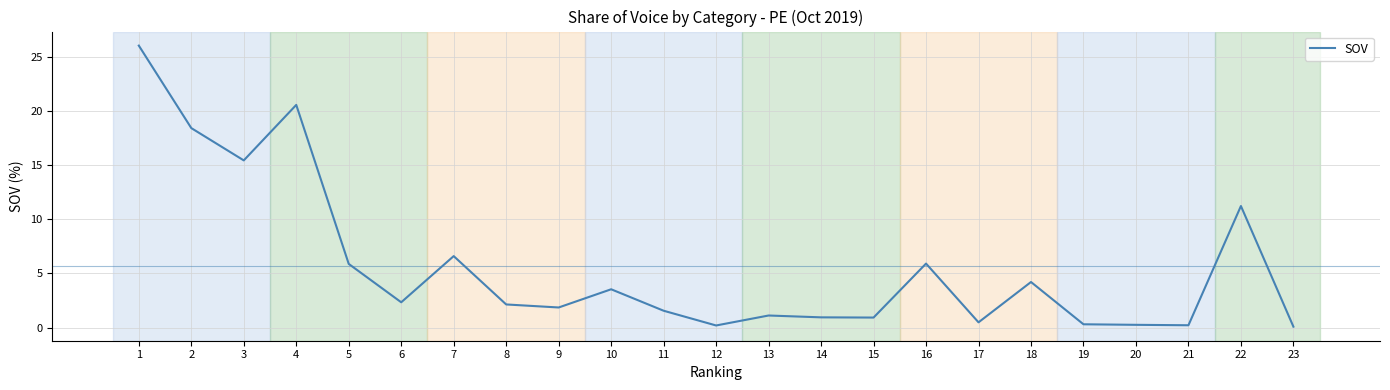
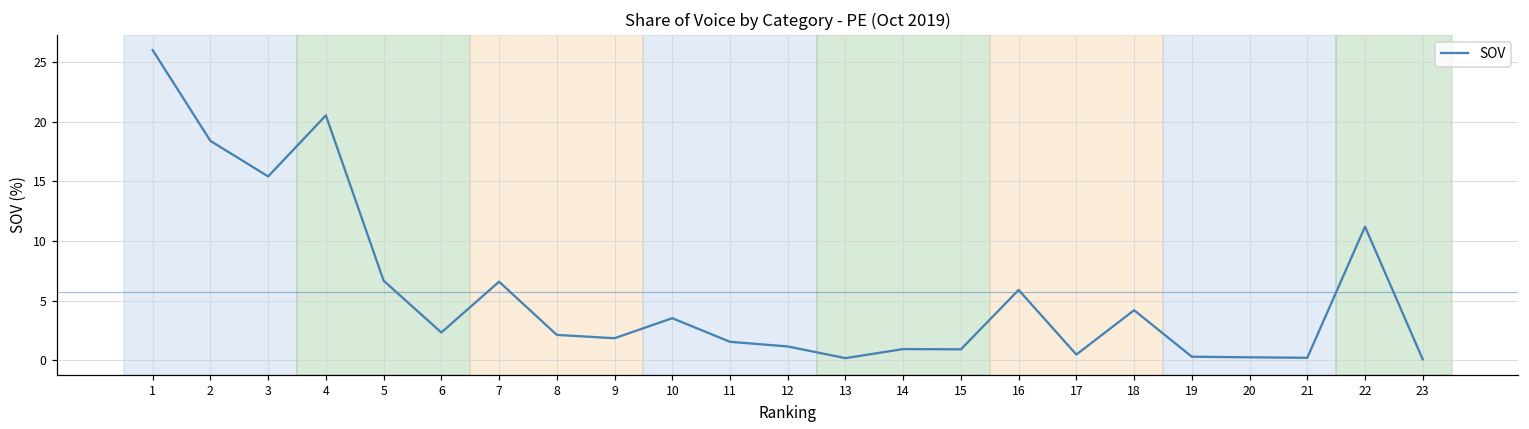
5: 5.9 -> 6.7
12: 0.2 -> 1.2
13: 1.1 -> 0.2
